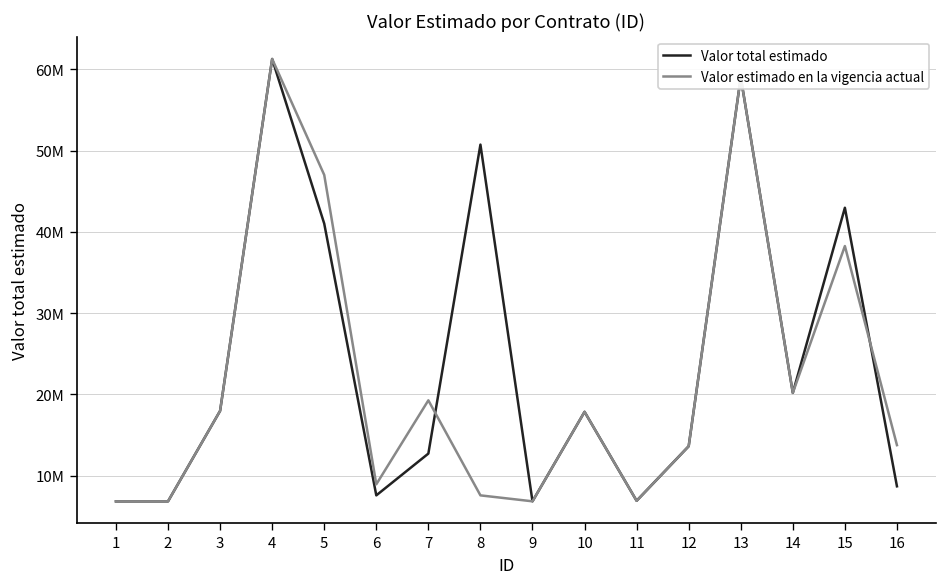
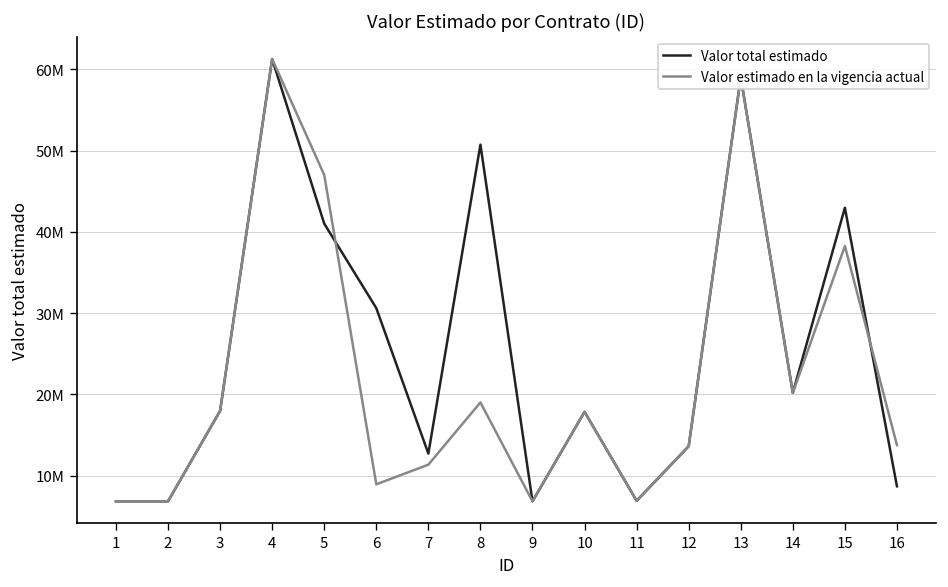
Valor total estimado, 6: 8000000 -> 31000000
Valor estimado en la vigencia actual, 7: 19000000 -> 11000000
Valor estimado en la vigencia actual, 8: 8000000 -> 19000000
